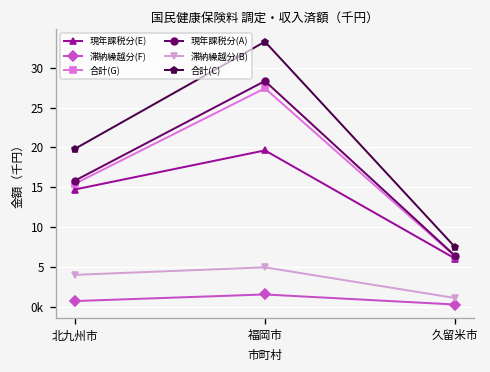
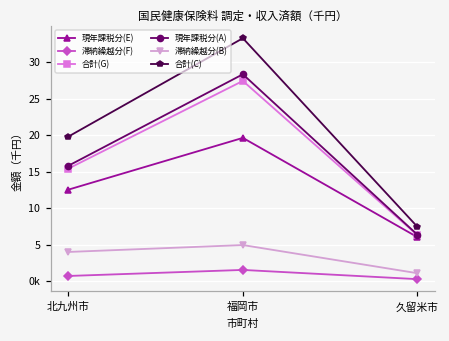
現年課税分(E), 北九州市: 15 -> 13
